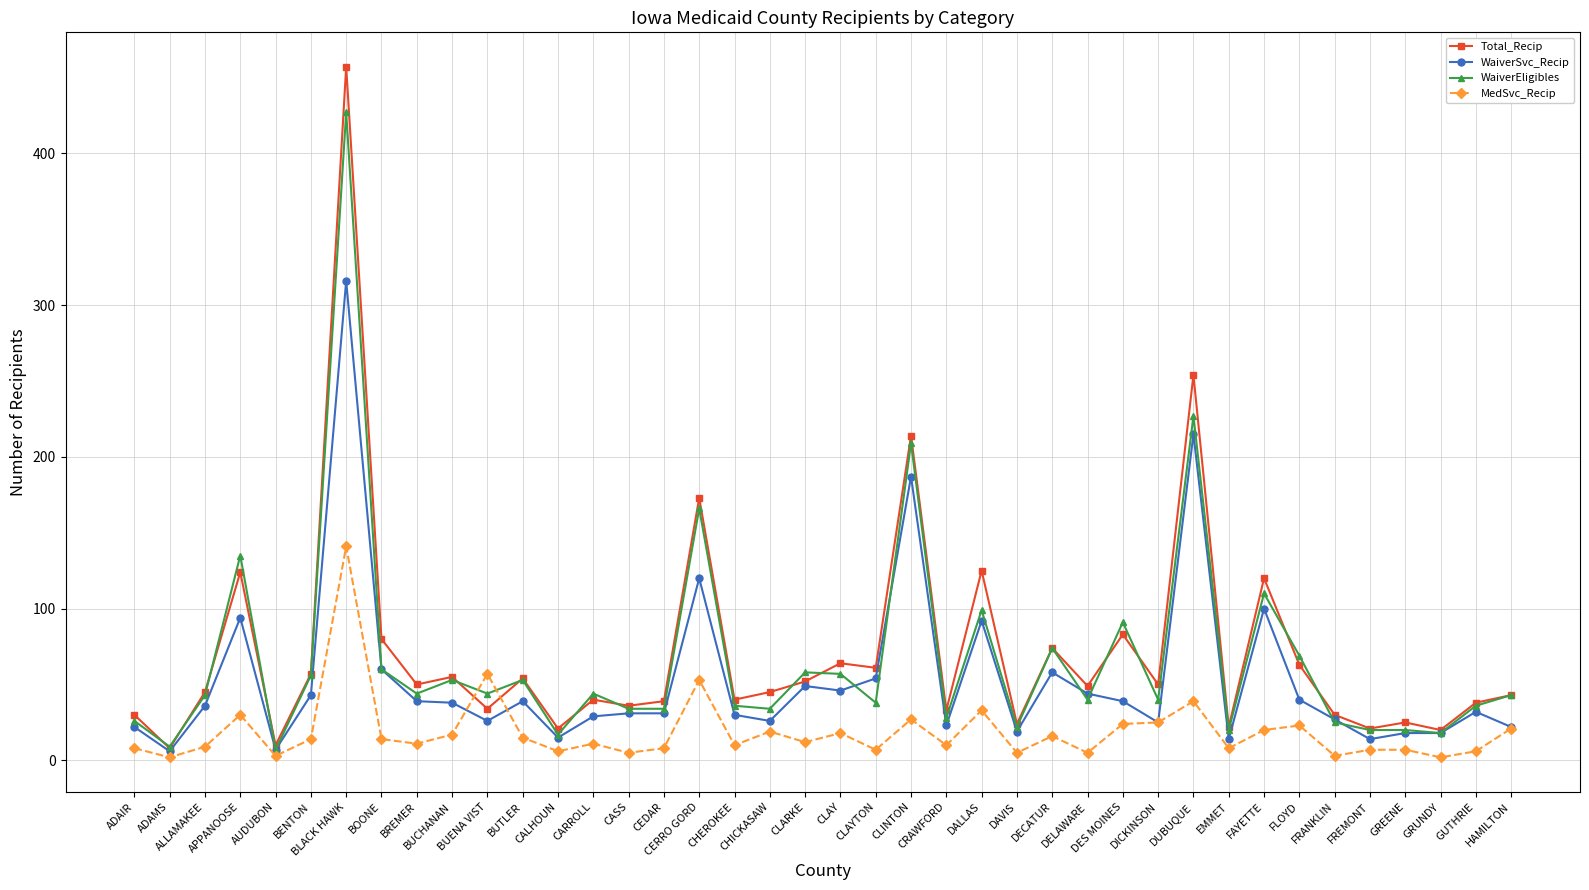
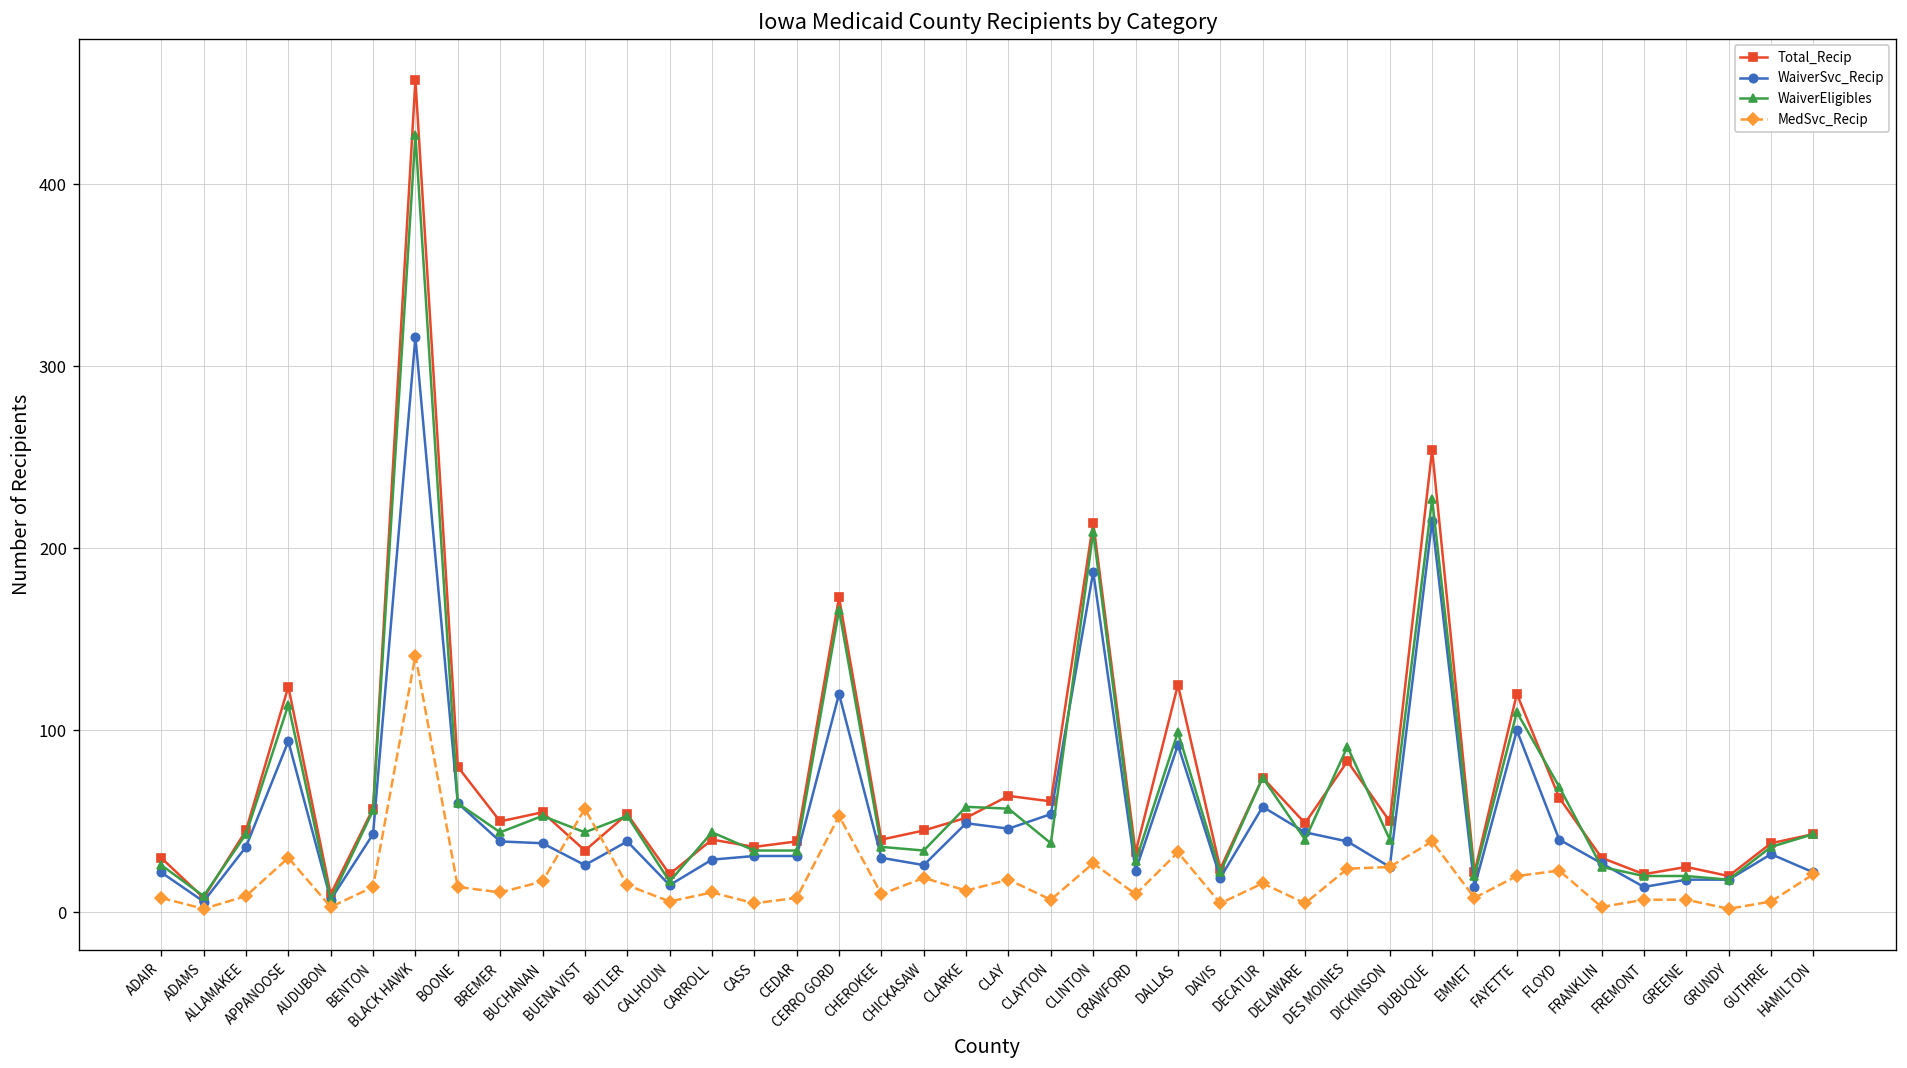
WaiverEligibles, APPANOOSE: 135 -> 114
